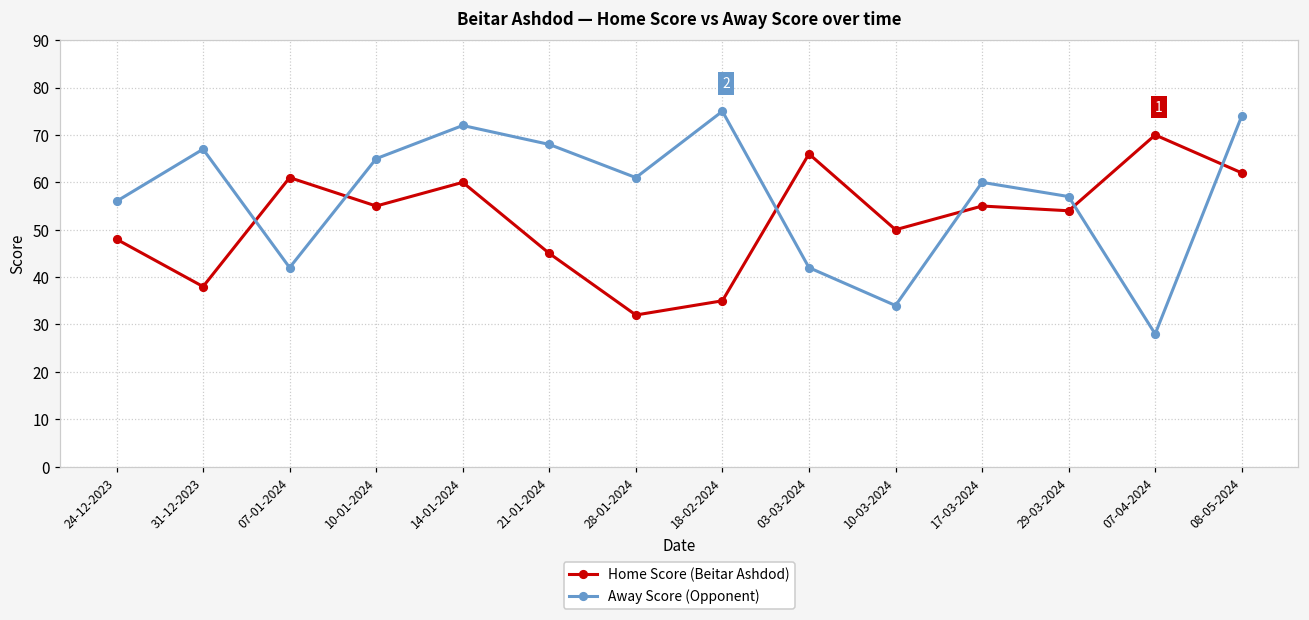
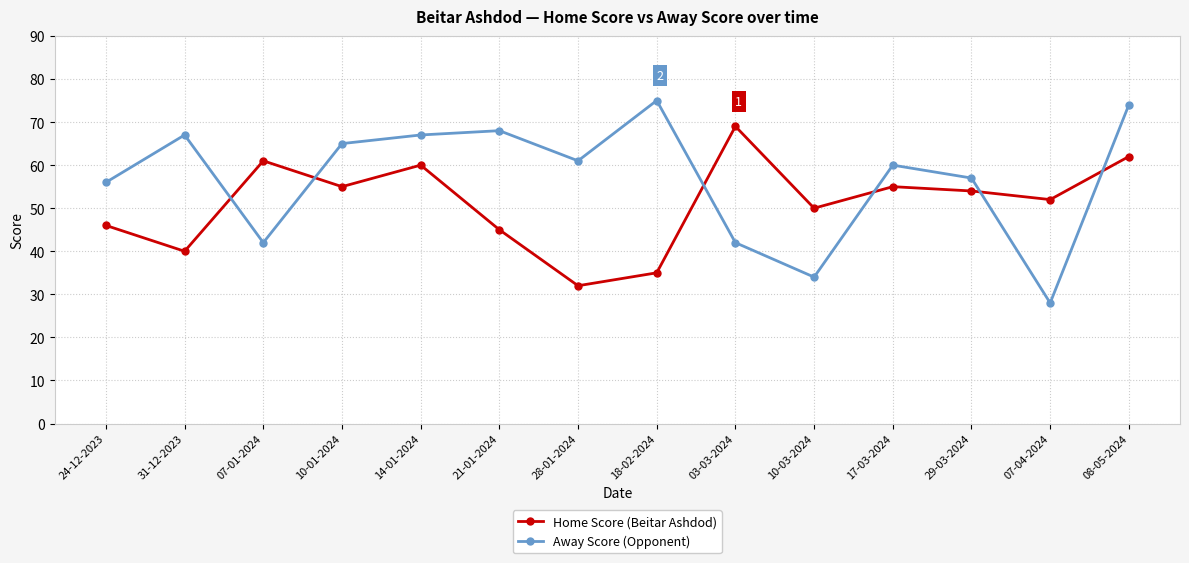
Home Score (Beitar Ashdod), 24-12-2023: 48 -> 46
Home Score (Beitar Ashdod), 31-12-2023: 38 -> 40
Away Score (Opponent), 14-01-2024: 72 -> 67
Home Score (Beitar Ashdod), 03-03-2024: 66 -> 69
Home Score (Beitar Ashdod), 07-04-2024: 70 -> 52
